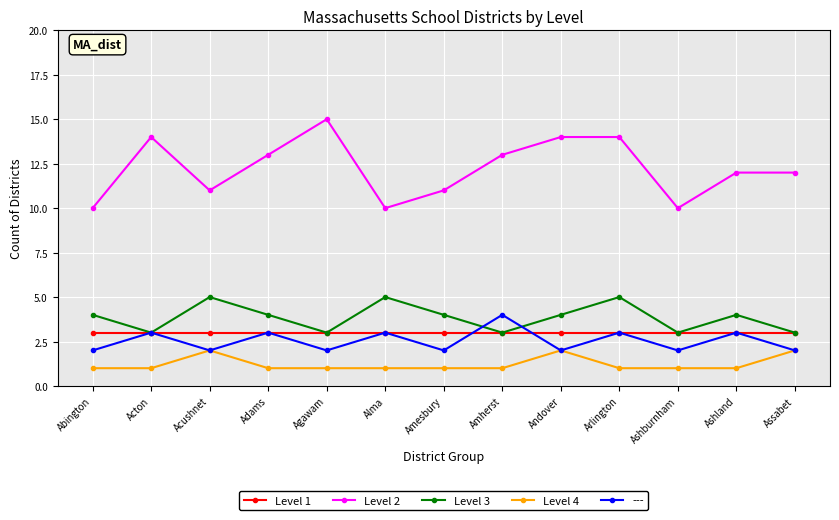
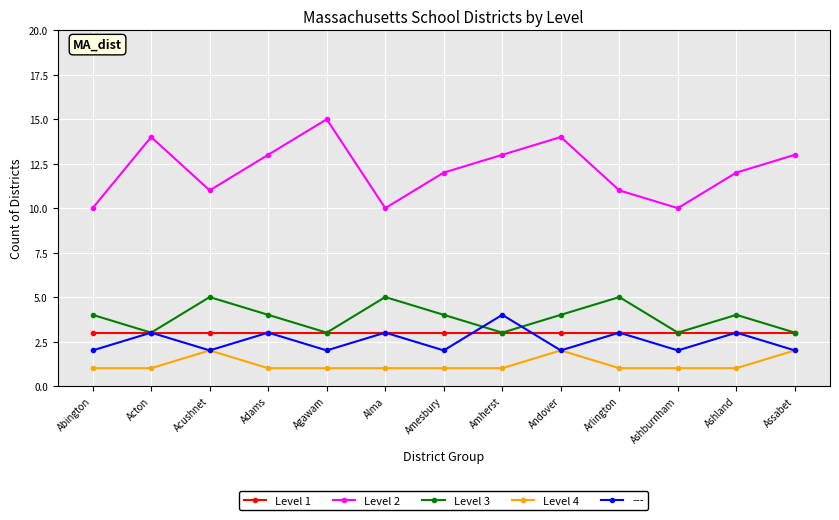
Level 2, Amesbury: 11 -> 12
Level 2, Arlington: 14 -> 11
Level 2, Assabet: 12 -> 13
